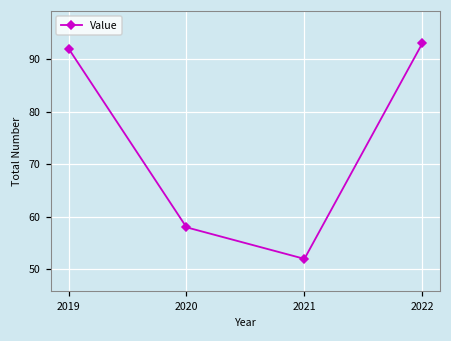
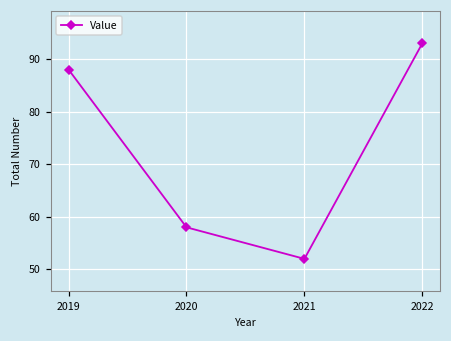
2019: 92 -> 88
